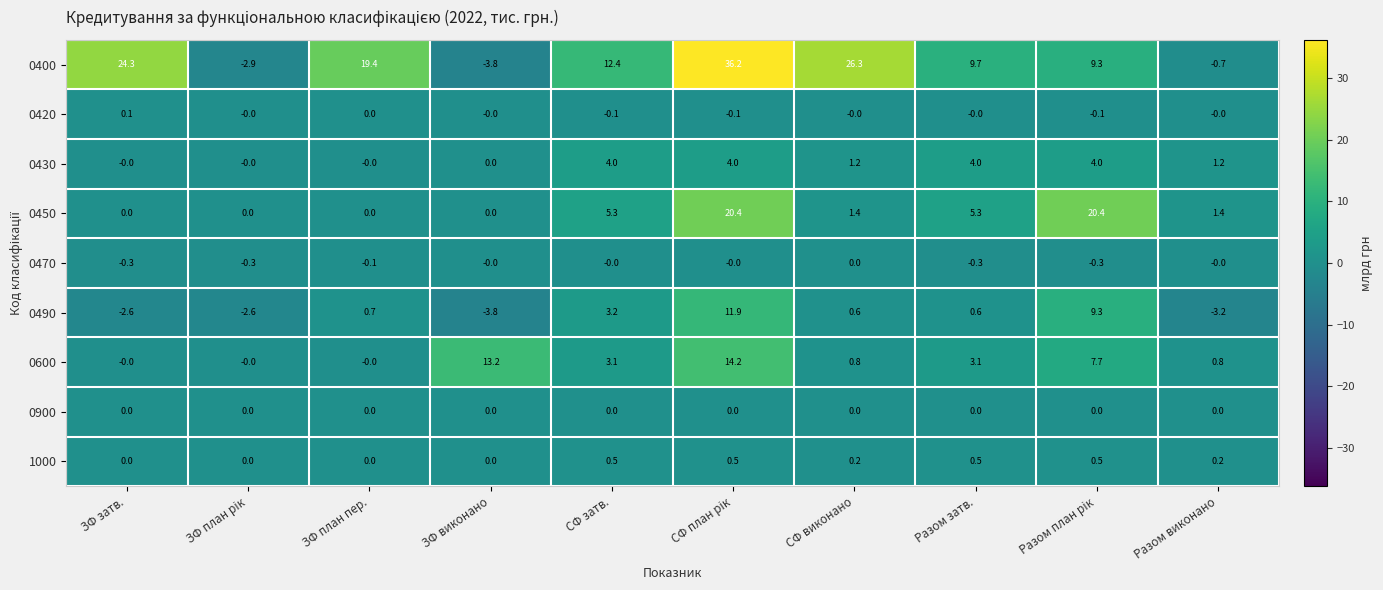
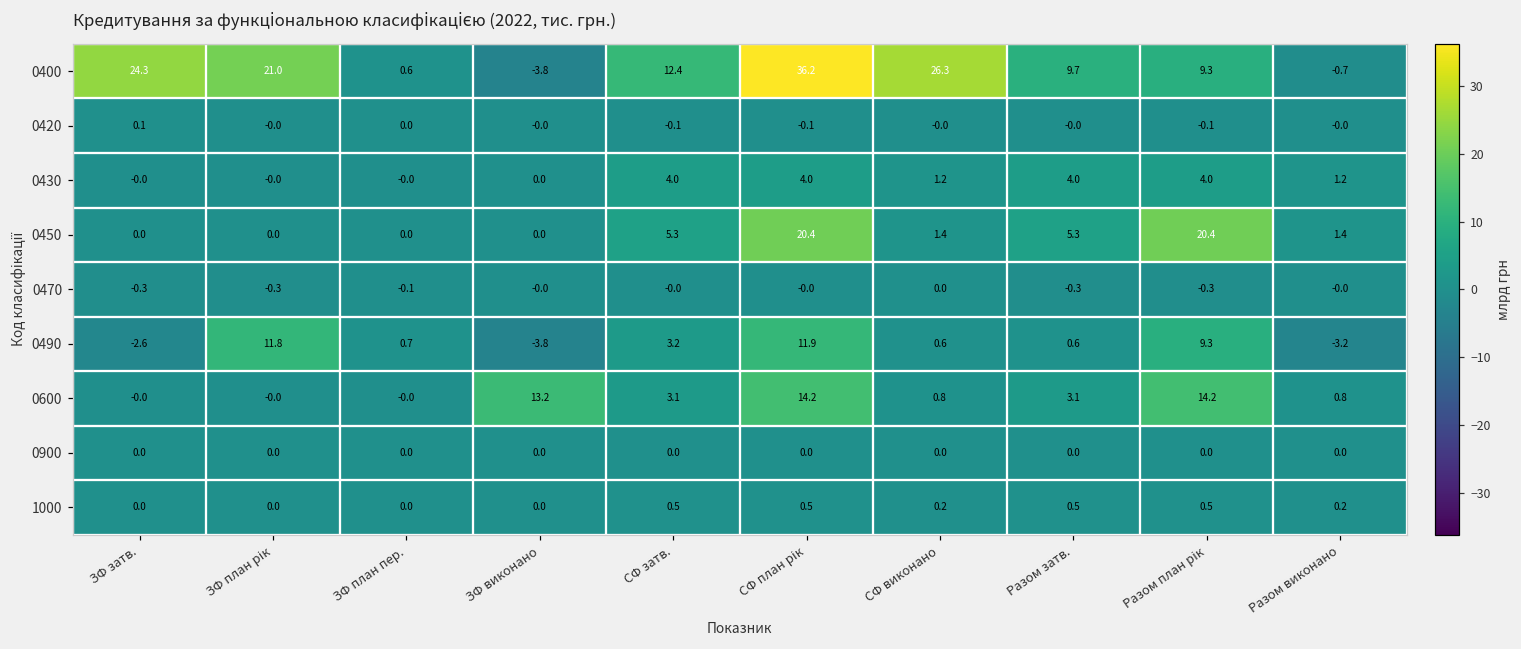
0400, ЗФ план рік: -2.9 -> 21.0
0400, ЗФ план пер.: 19.4 -> 0.6
0490, ЗФ план рік: -2.6 -> 11.8
0600, Разом план рік: 7.7 -> 14.2
